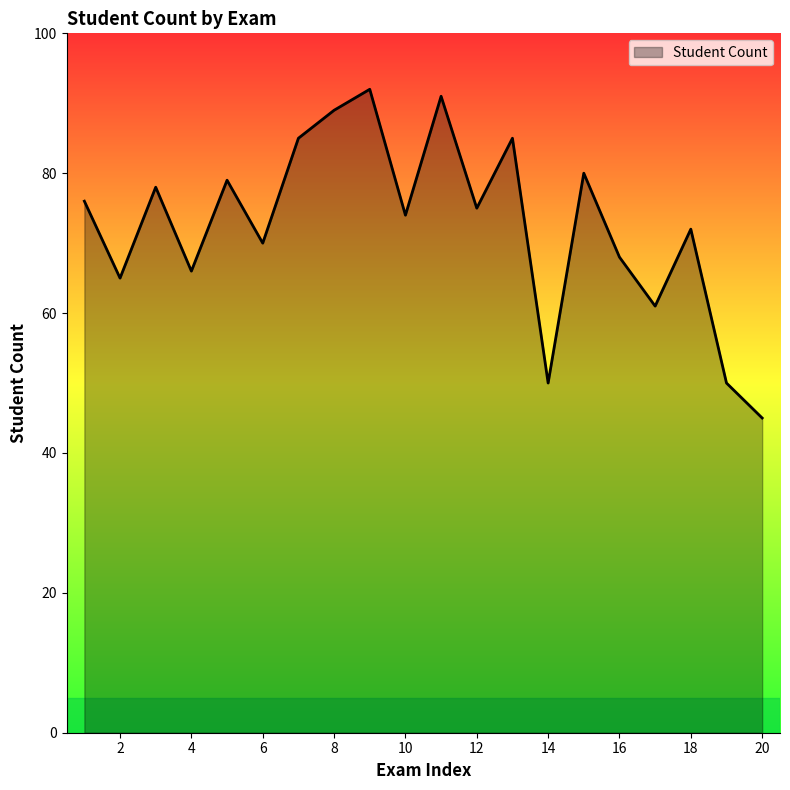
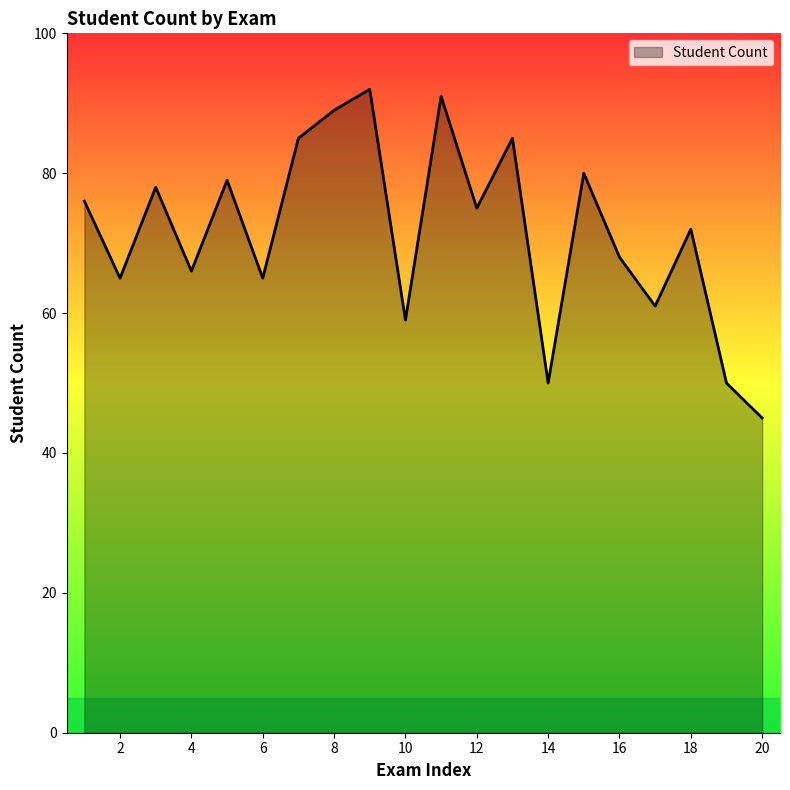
6: 70 -> 65
10: 74 -> 59
